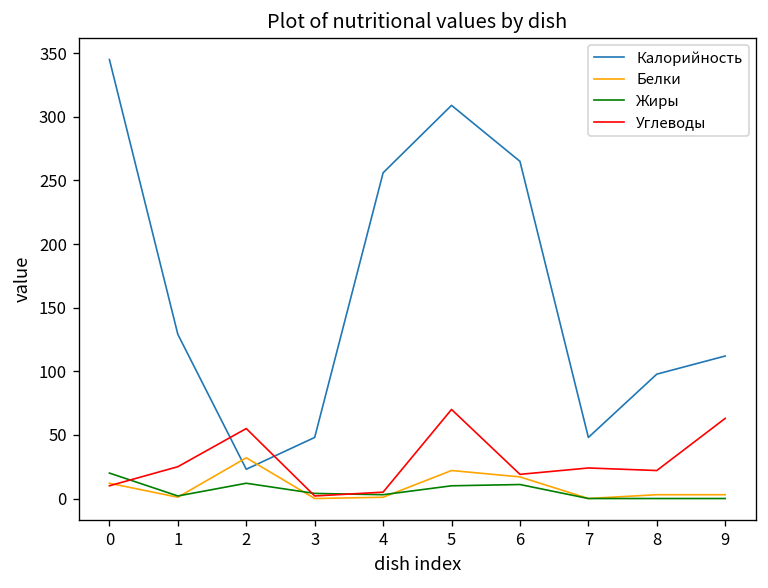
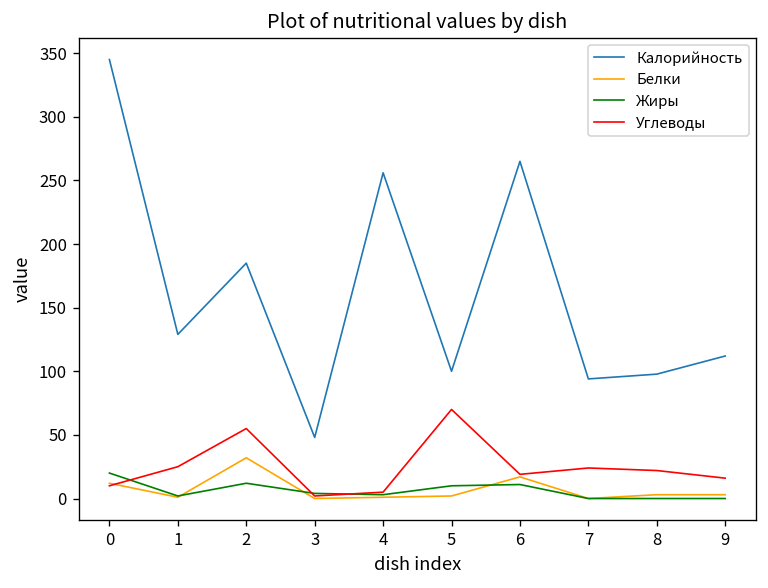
Калорийность, 2: 23 -> 185
Калорийность, 5: 309 -> 100
Белки, 5: 22 -> 2
Калорийность, 7: 48 -> 94
Углеводы, 9: 63 -> 16
